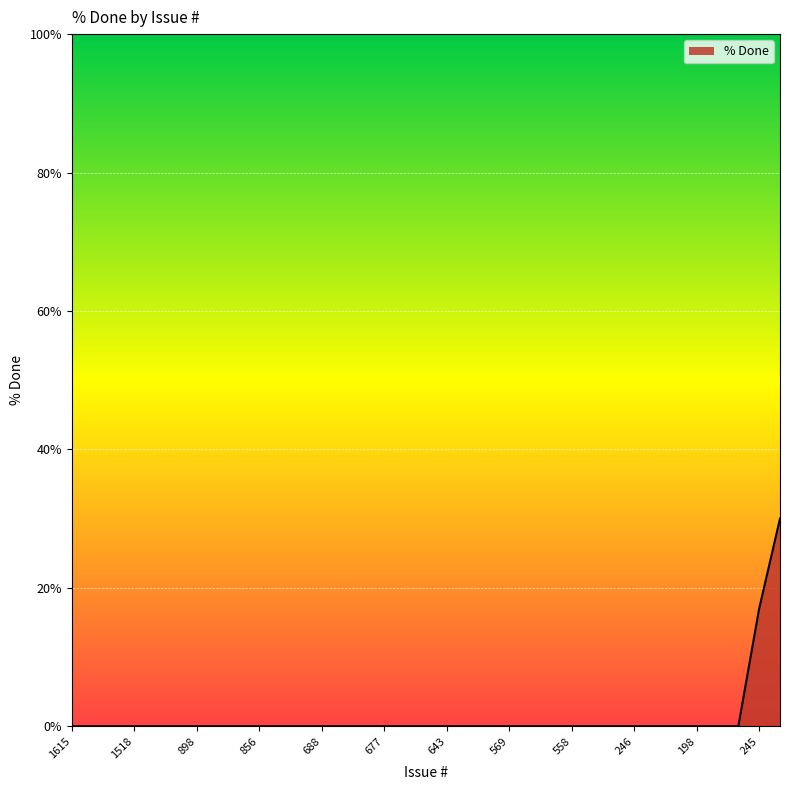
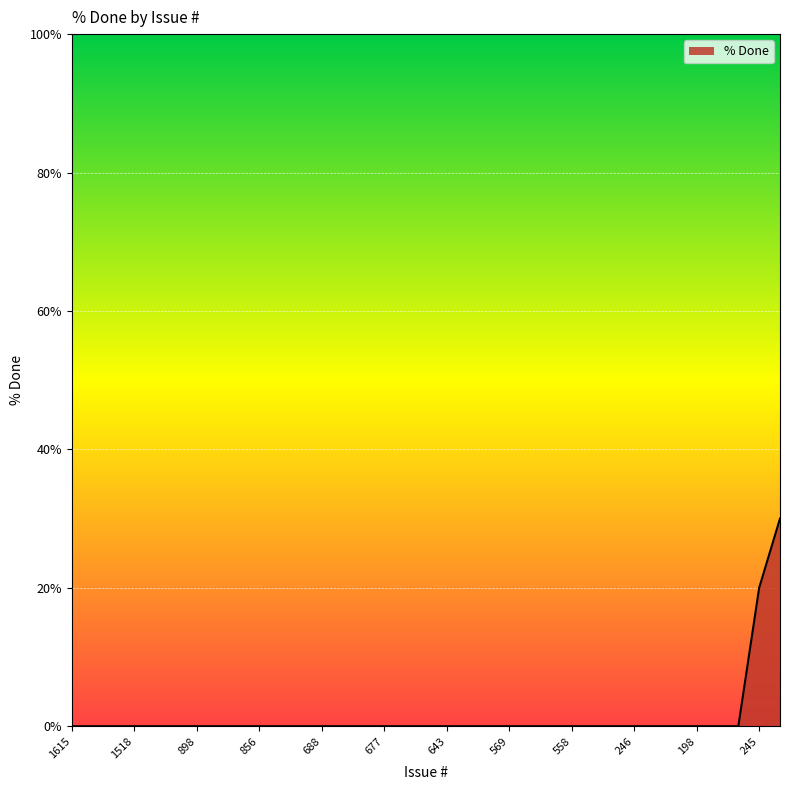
245: 17% -> 20%
